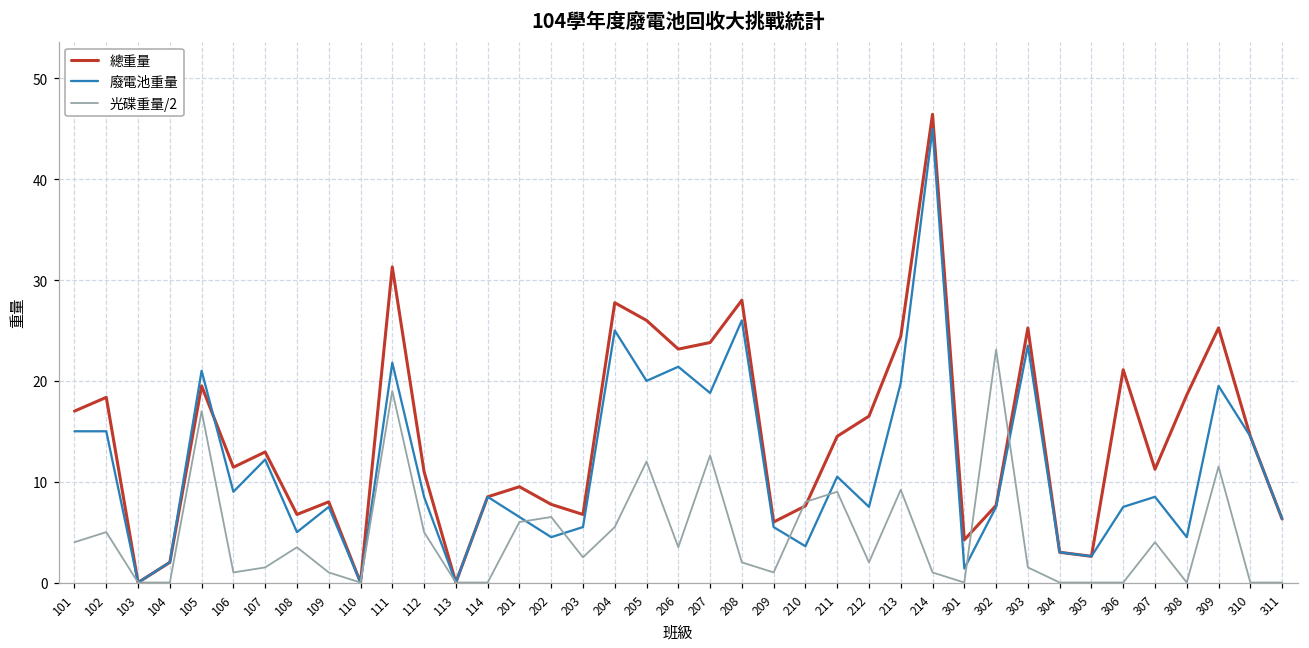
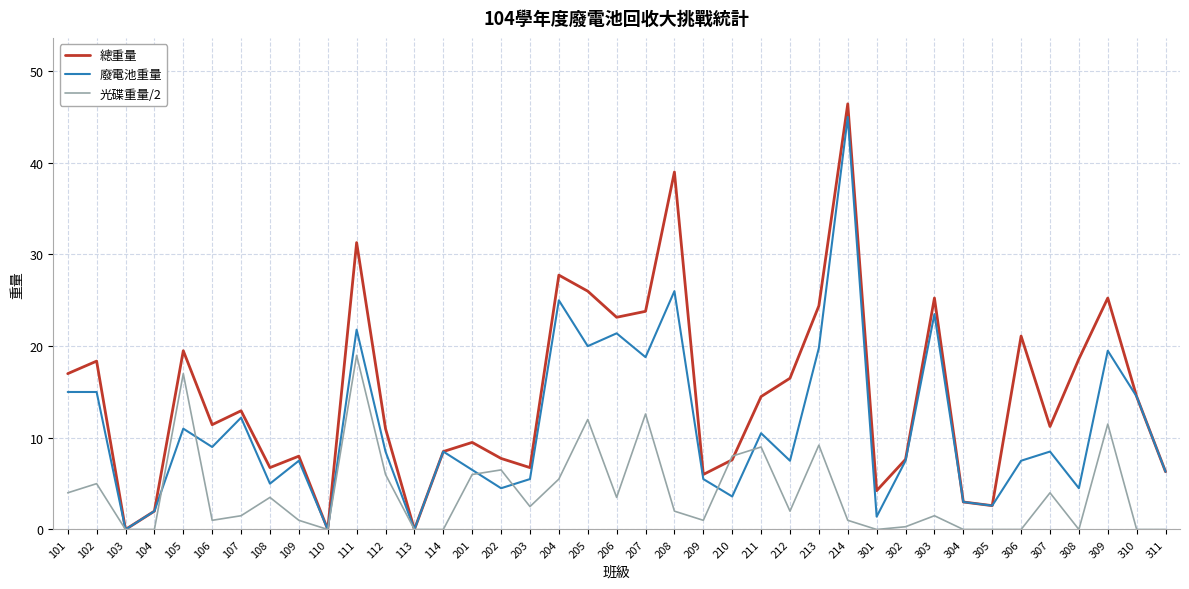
廢電池重量, 105: 21 -> 11
光碟重量/2, 112: 5 -> 6
總重量, 208: 28 -> 39
光碟重量/2, 302: 23 -> 0
